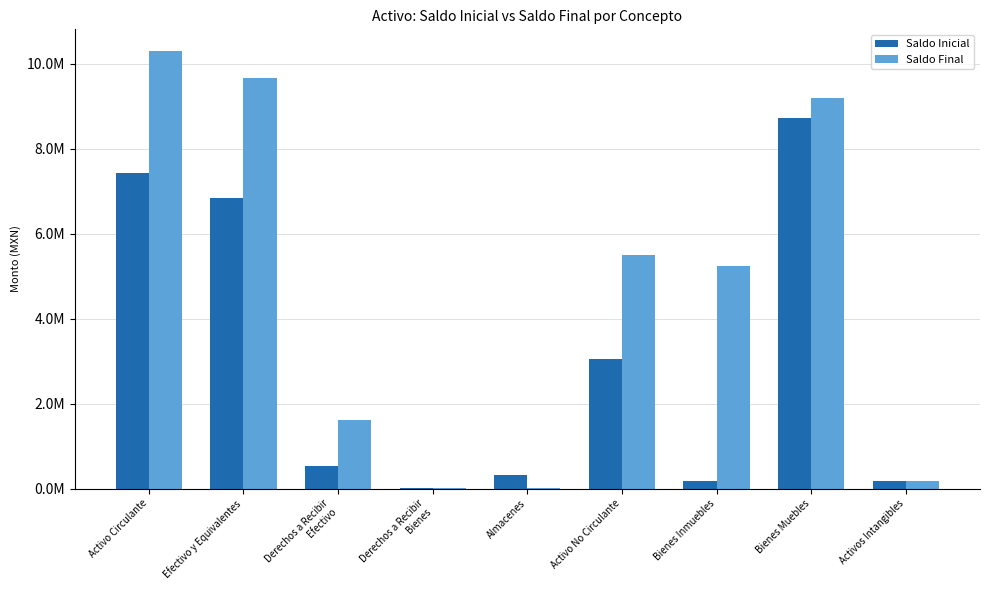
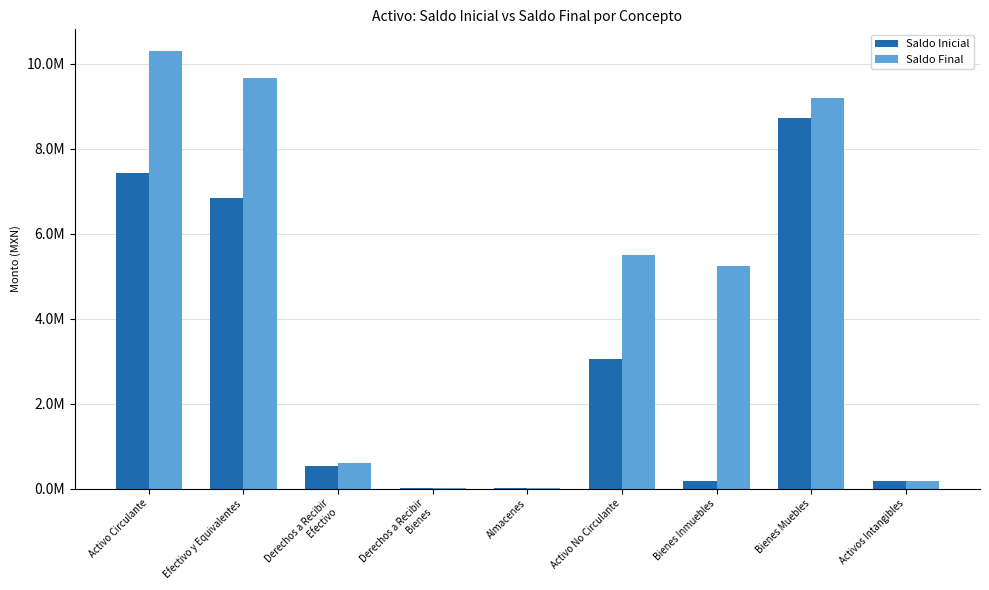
Saldo Final, Derechos a Recibir Efectivo: 1600000 -> 600000
Saldo Inicial, Almacenes: 300000 -> 0
